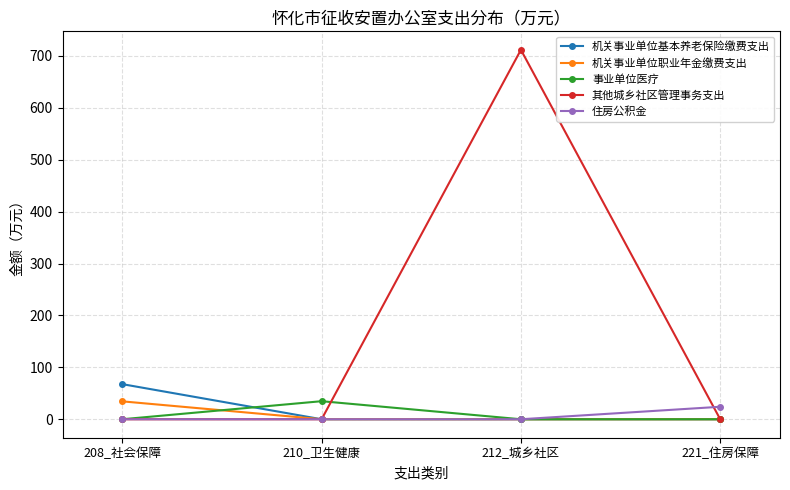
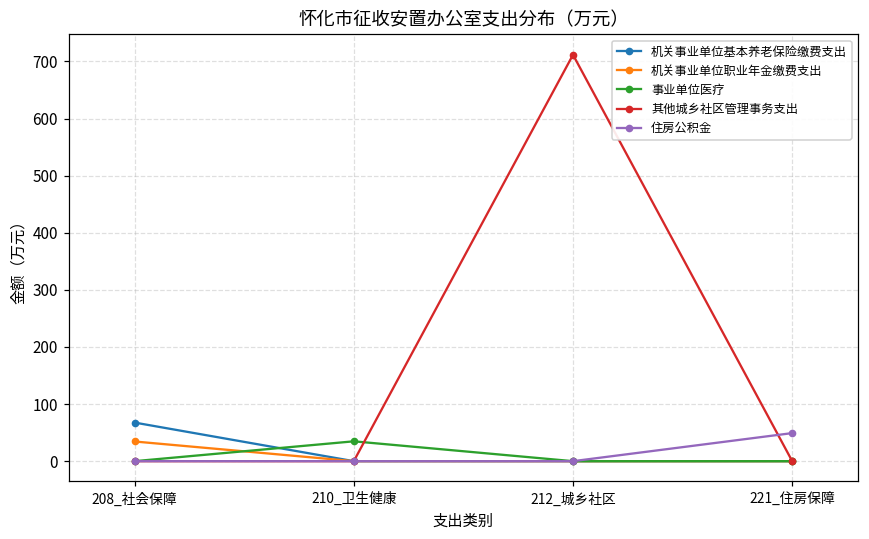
住房公积金, 221_住房保障: 20 -> 50
